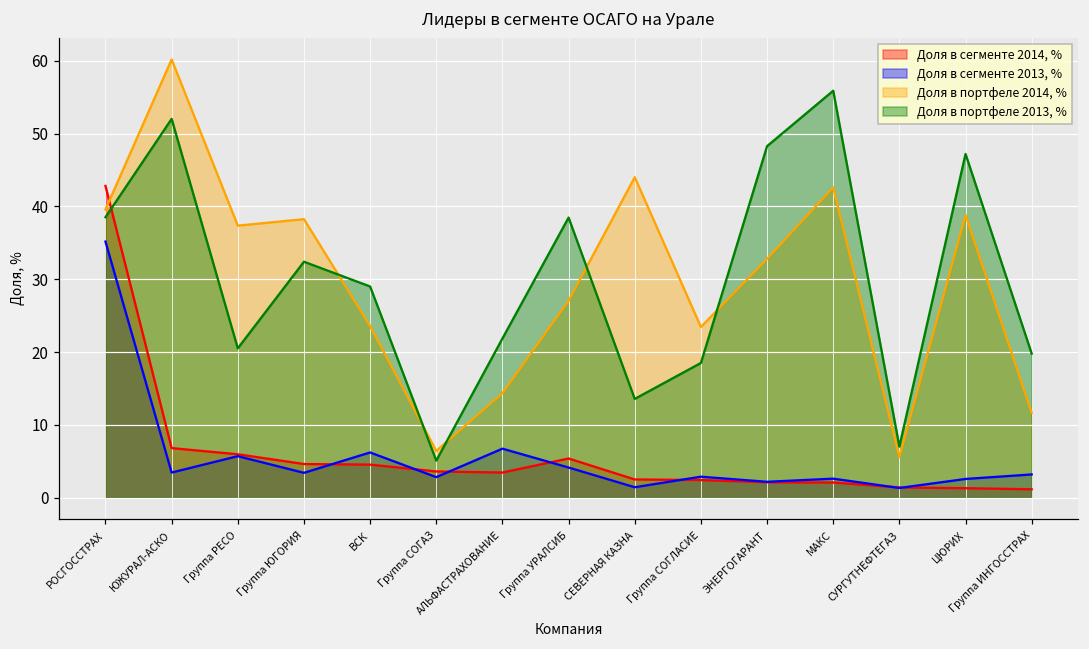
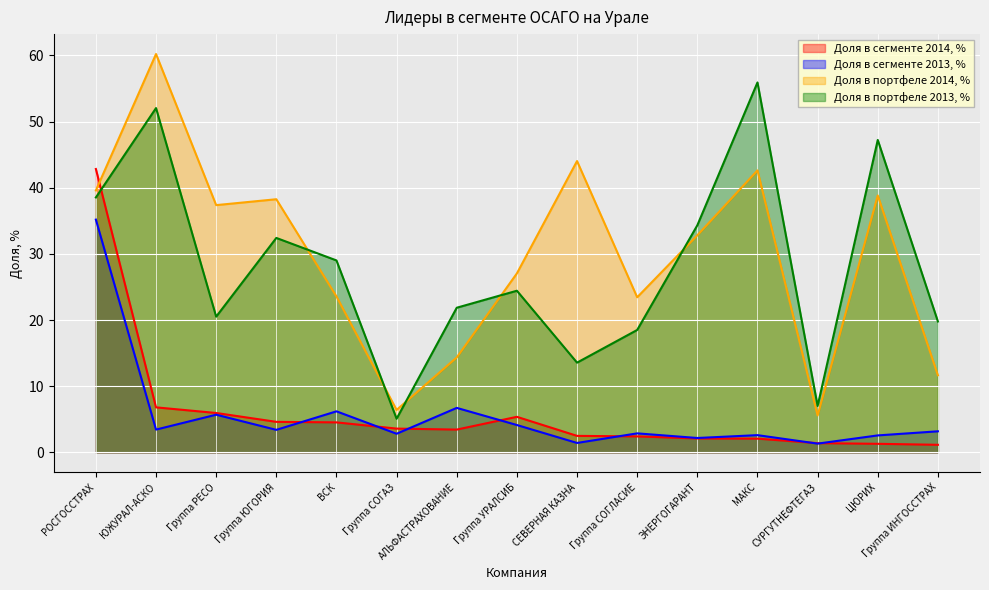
Доля в портфеле 2013, %, Группа УРАЛСИБ: 38 -> 24
Доля в портфеле 2013, %, ЭНЕРГОГАРАНТ: 48 -> 34
